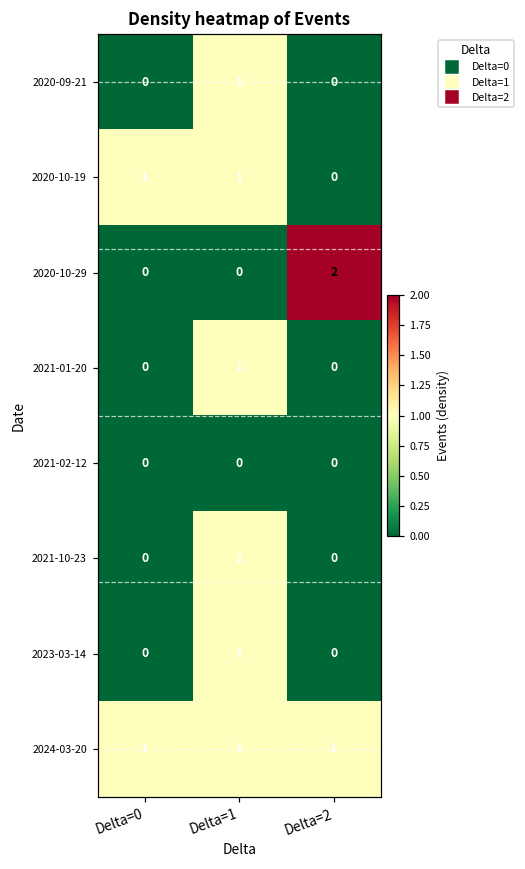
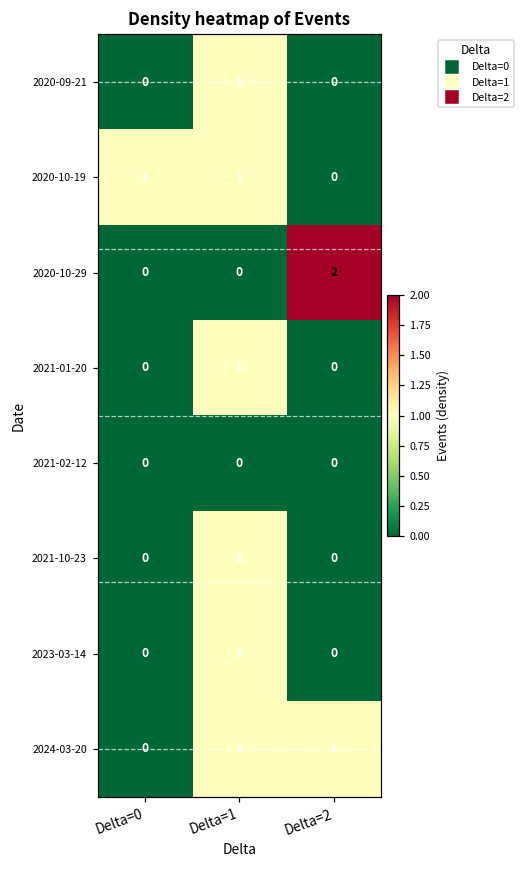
2024-03-20, Delta=0: 1 -> 0
